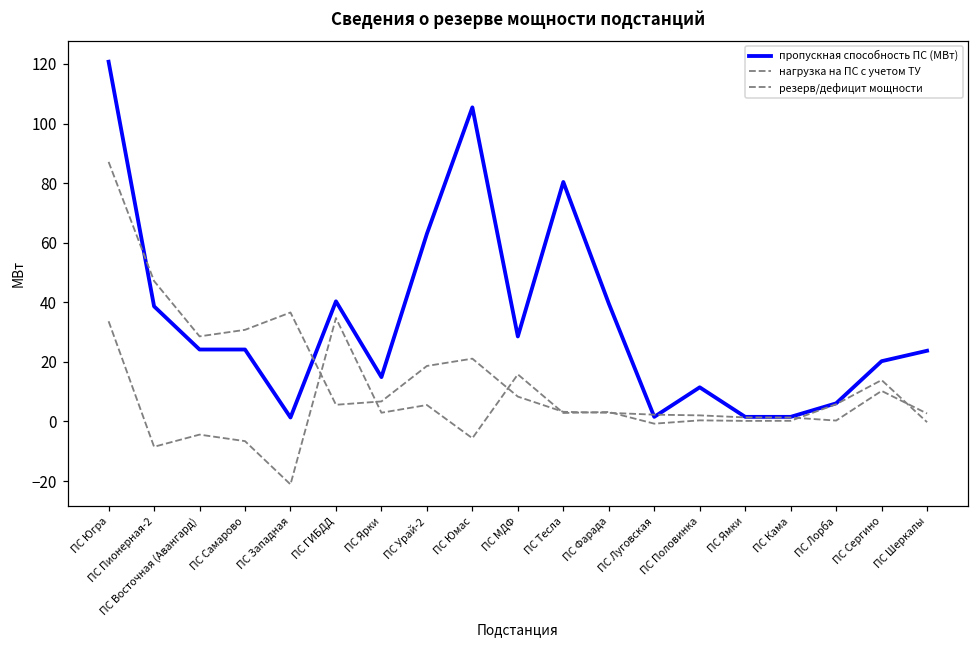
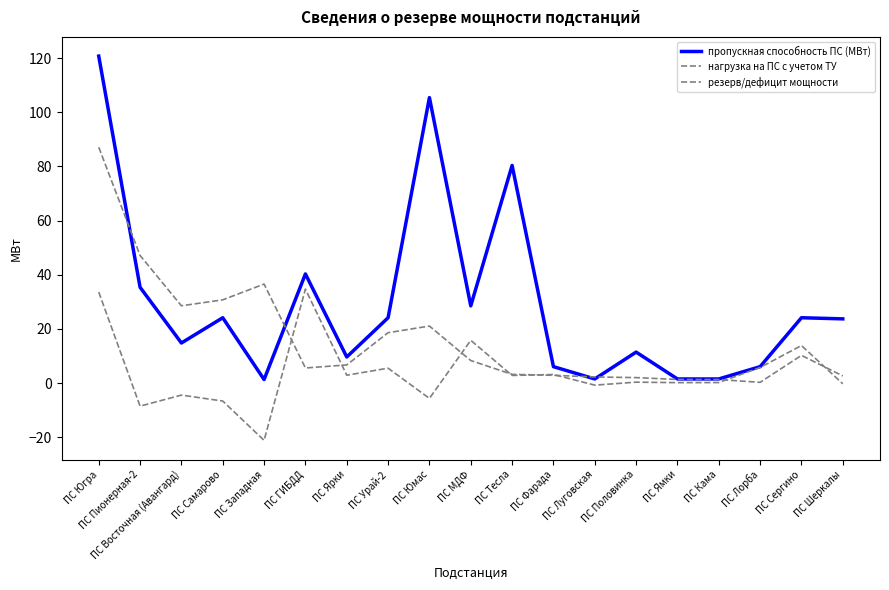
пропускная способность ПС (МВт), ПС Пионерная-2: 39 -> 35
пропускная способность ПС (МВт), ПС Восточная (Авангард): 24 -> 15
пропускная способность ПС (МВт), ПС Ярки: 15 -> 10
пропускная способность ПС (МВт), ПС Урай-2: 63 -> 24
пропускная способность ПС (МВт), ПС Фарада: 40 -> 6
пропускная способность ПС (МВт), ПС Сергино: 20 -> 24
